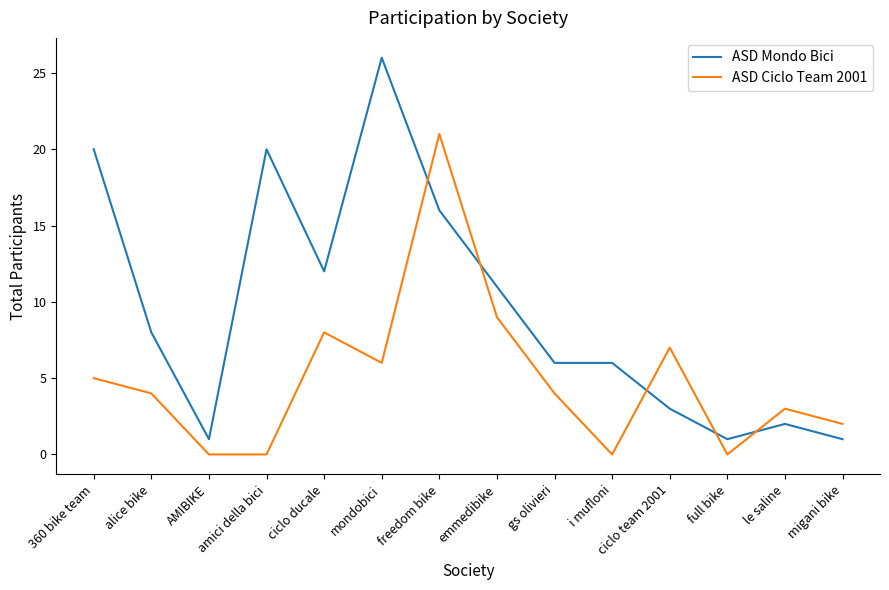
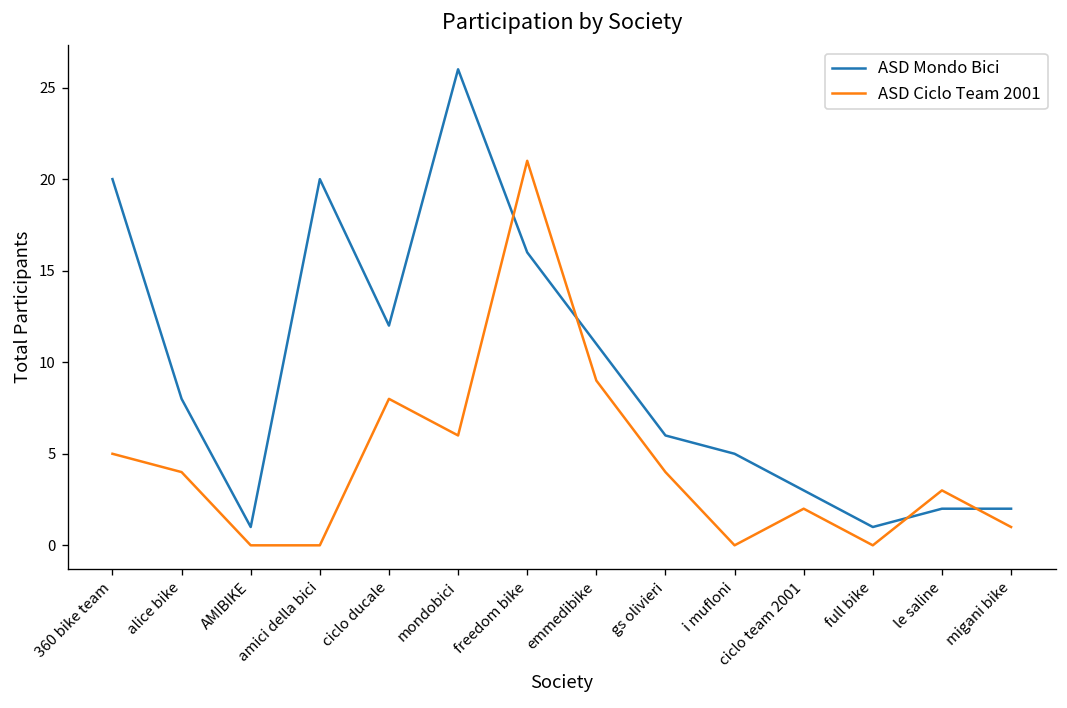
ASD Mondo Bici, i mufloni: 6 -> 5
ASD Ciclo Team 2001, ciclo team 2001: 7 -> 2
ASD Mondo Bici, migani bike: 1 -> 2
ASD Ciclo Team 2001, migani bike: 2 -> 1
